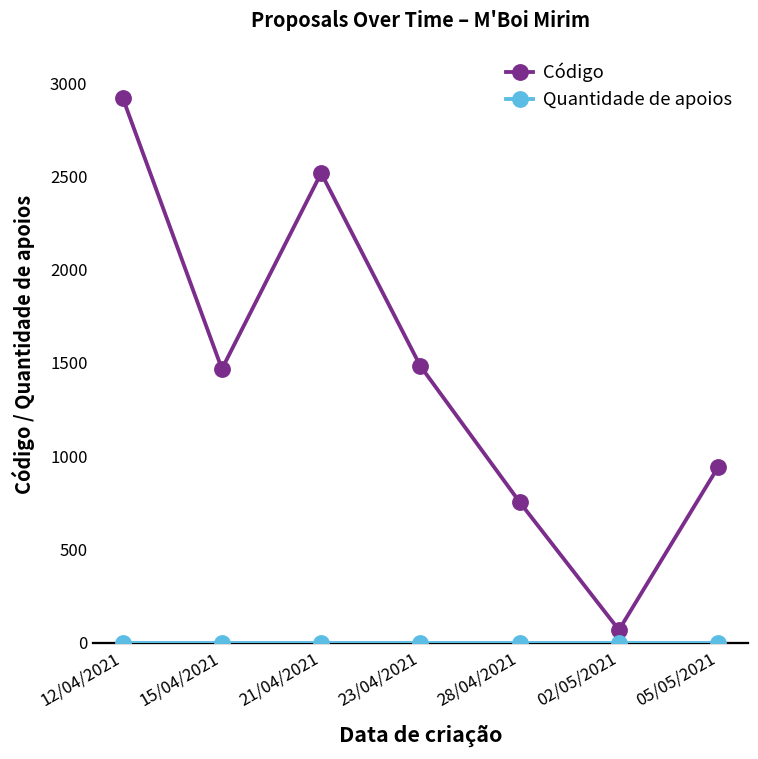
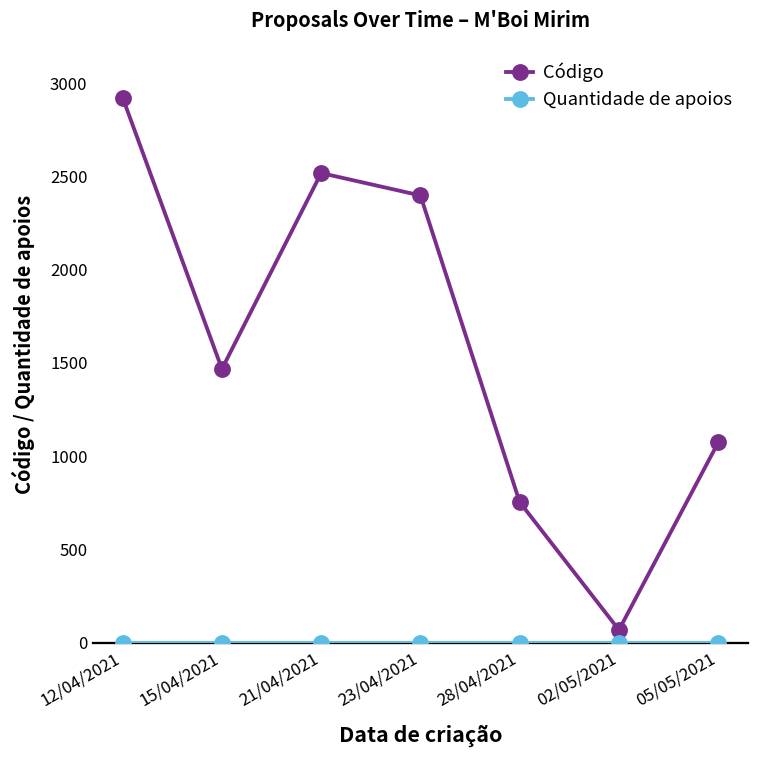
Código, 23/04/2021: 1480 -> 2400
Código, 05/05/2021: 940 -> 1070
